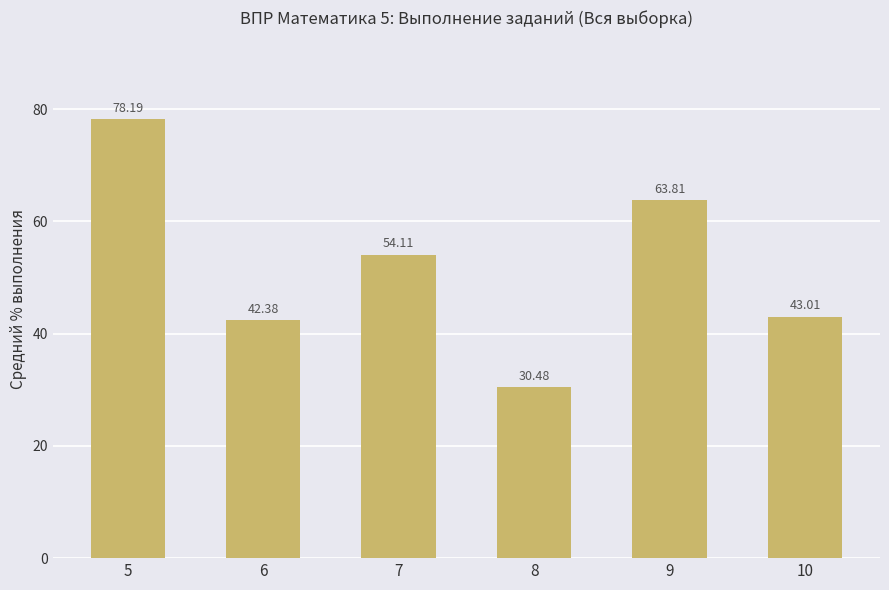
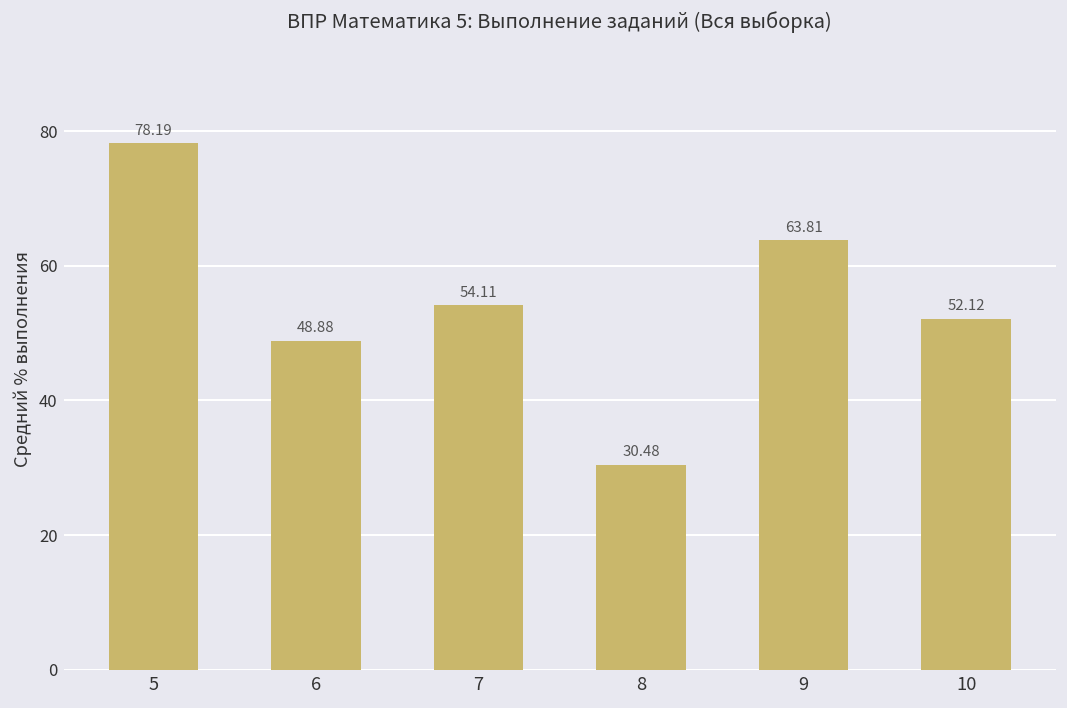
6: 42.38 -> 48.88
10: 43.01 -> 52.12
